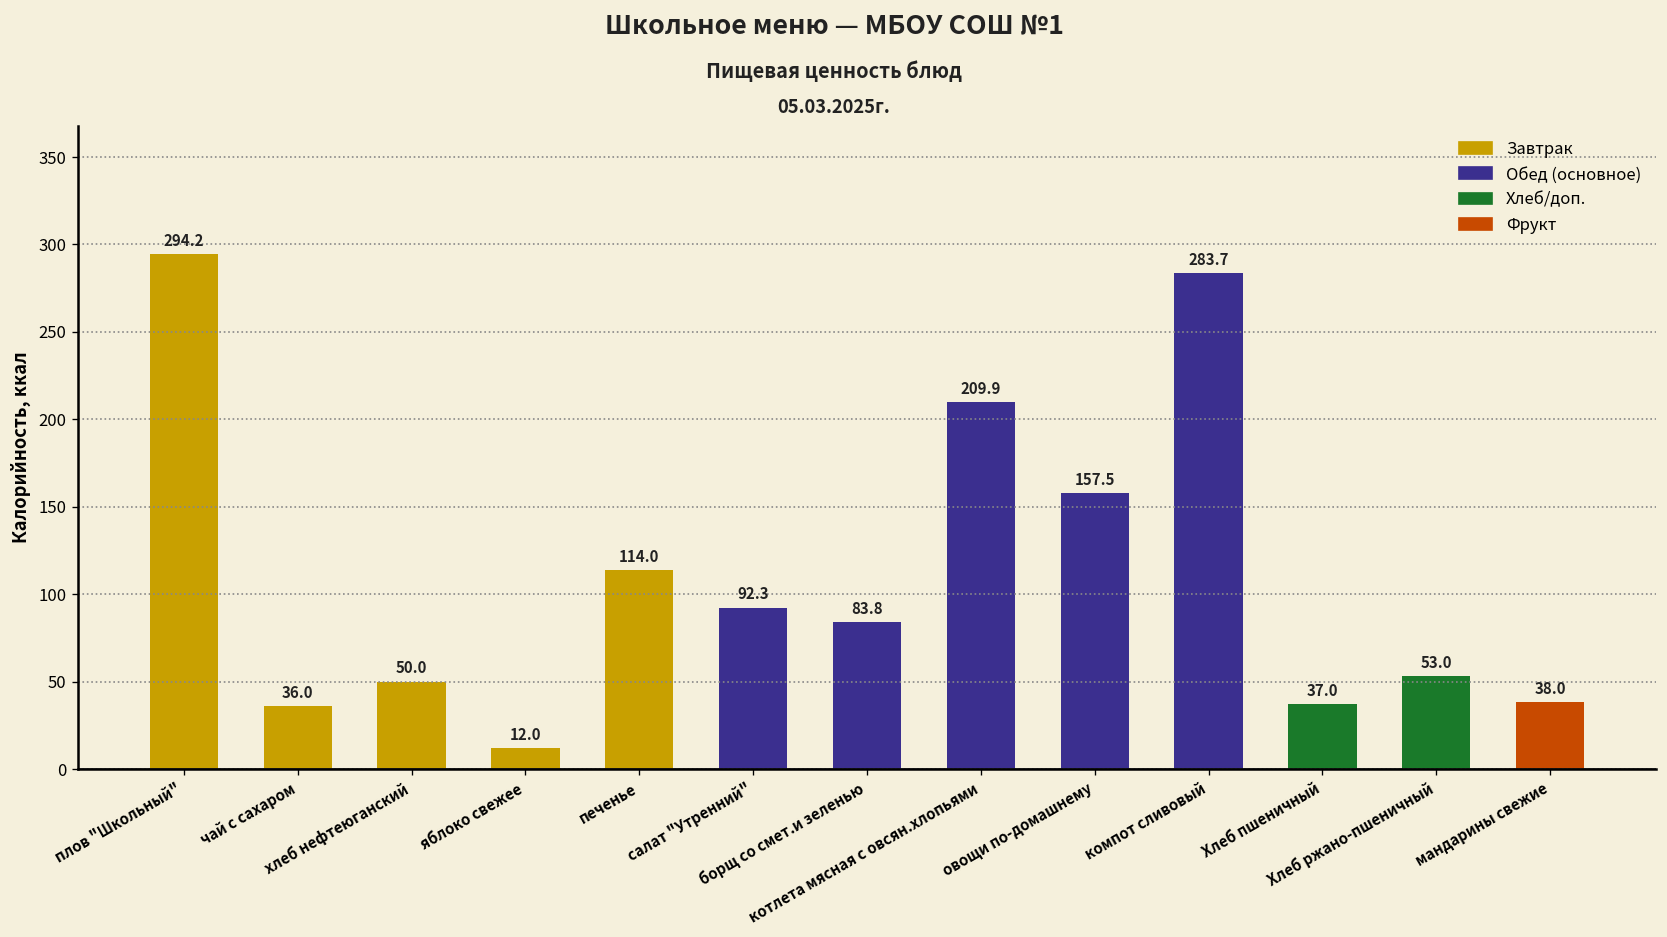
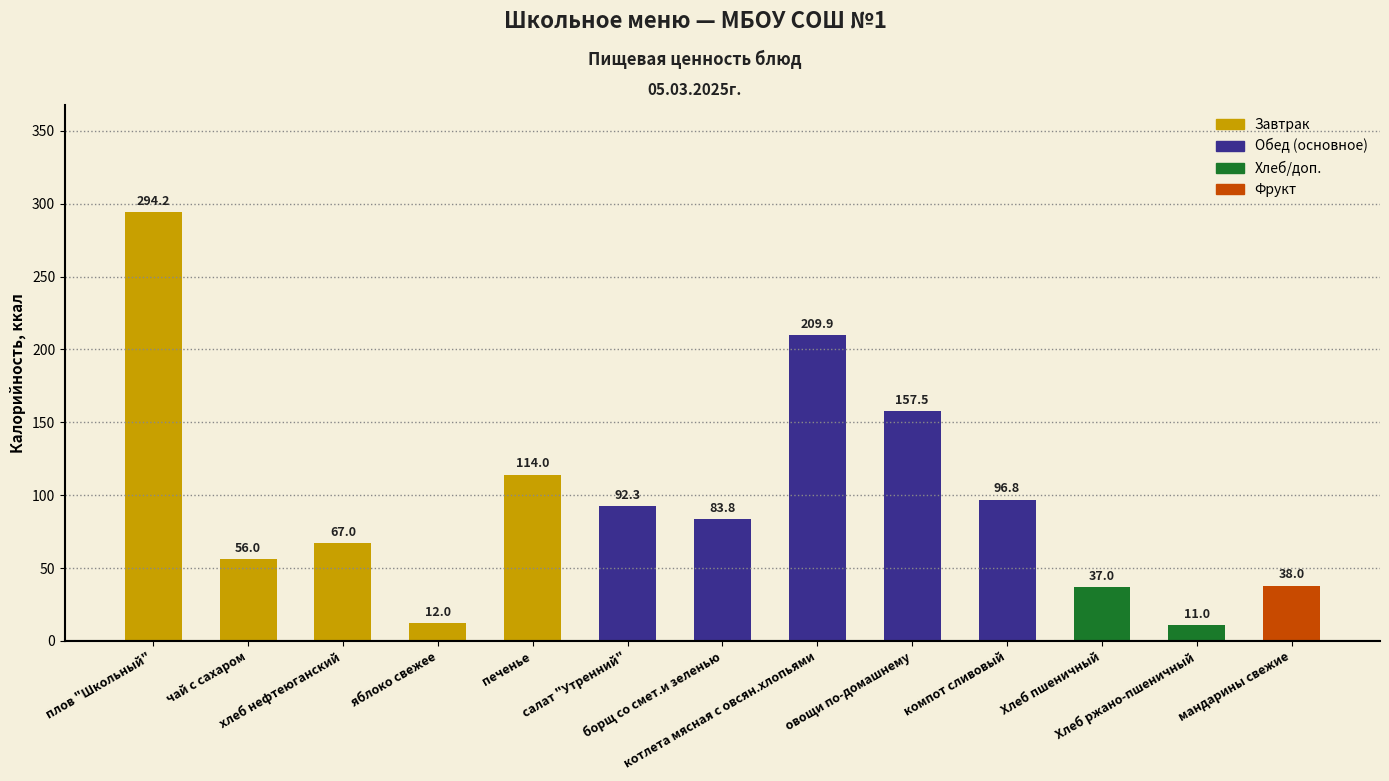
чай с сахаром: 36.0 -> 56.0
хлеб нефтеюганский: 50.0 -> 67.0
компот сливовый: 283.7 -> 96.8
Хлеб ржано-пшеничный: 53.0 -> 11.0
